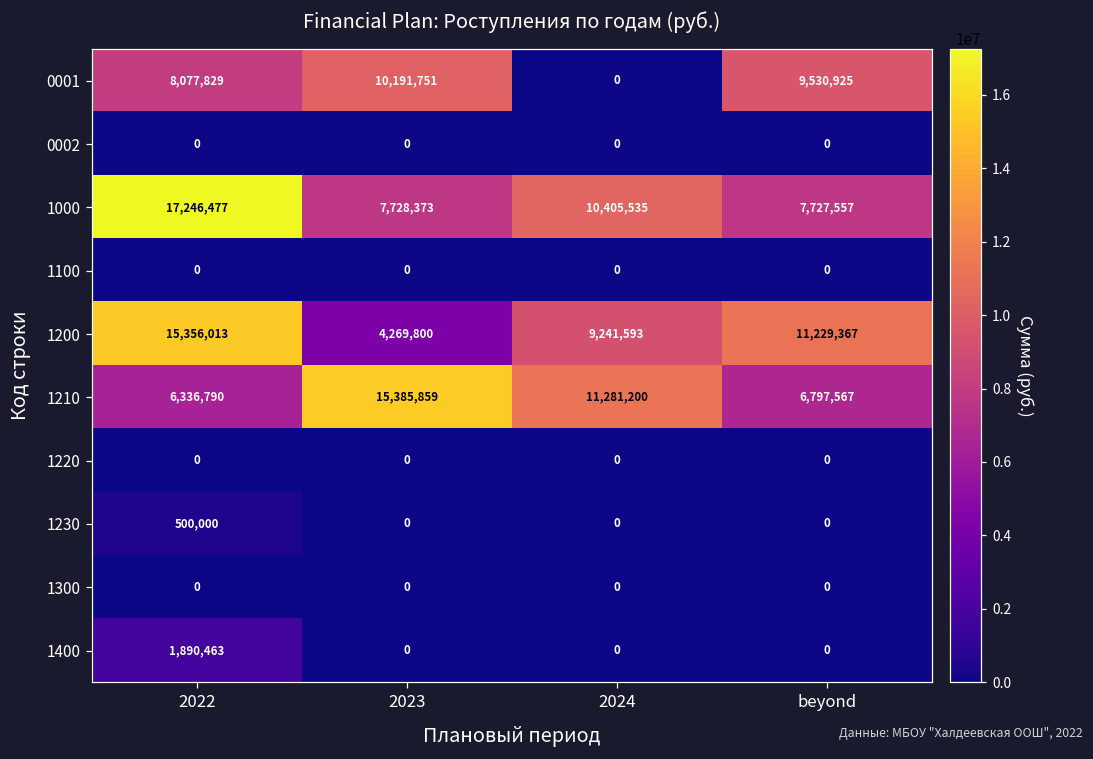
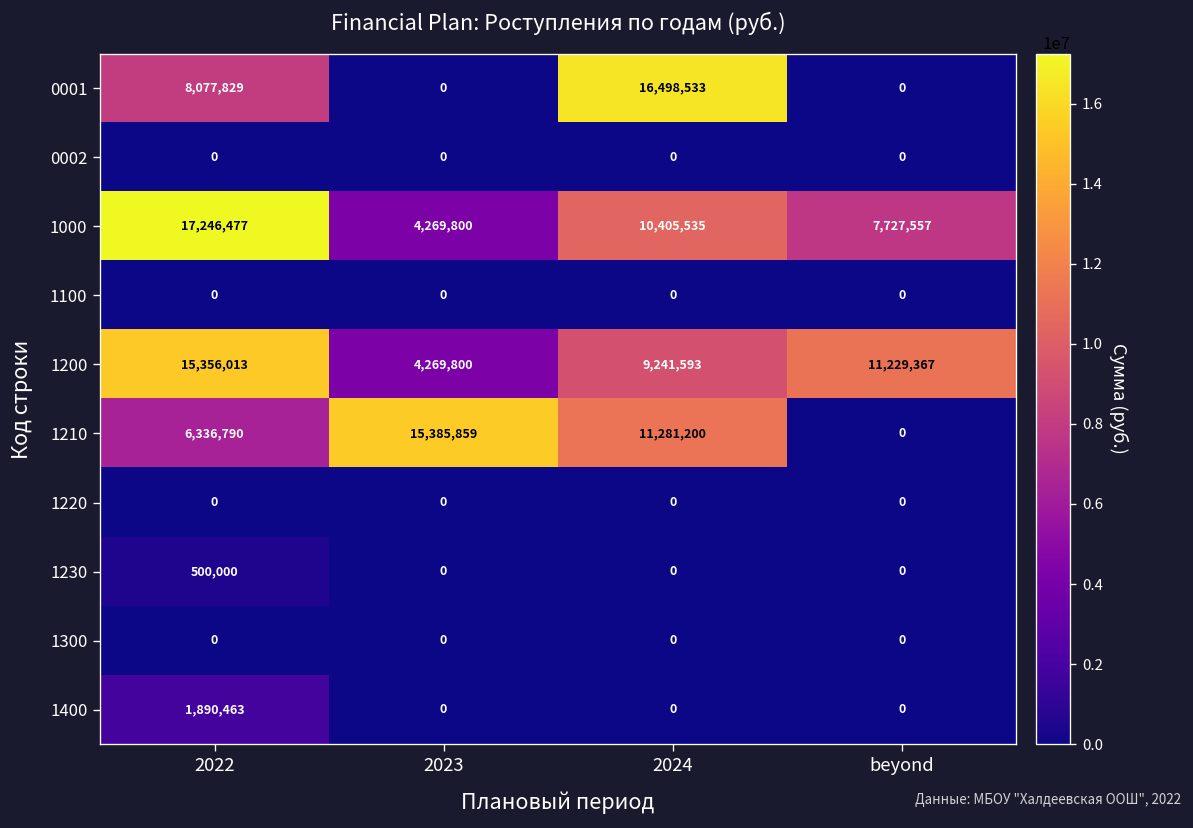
0001, 2023: 10,191,751 -> 0
0001, 2024: 0 -> 16,498,533
0001, beyond: 9,530,925 -> 0
1000, 2023: 7,728,373 -> 4,269,800
1210, beyond: 6,797,567 -> 0
